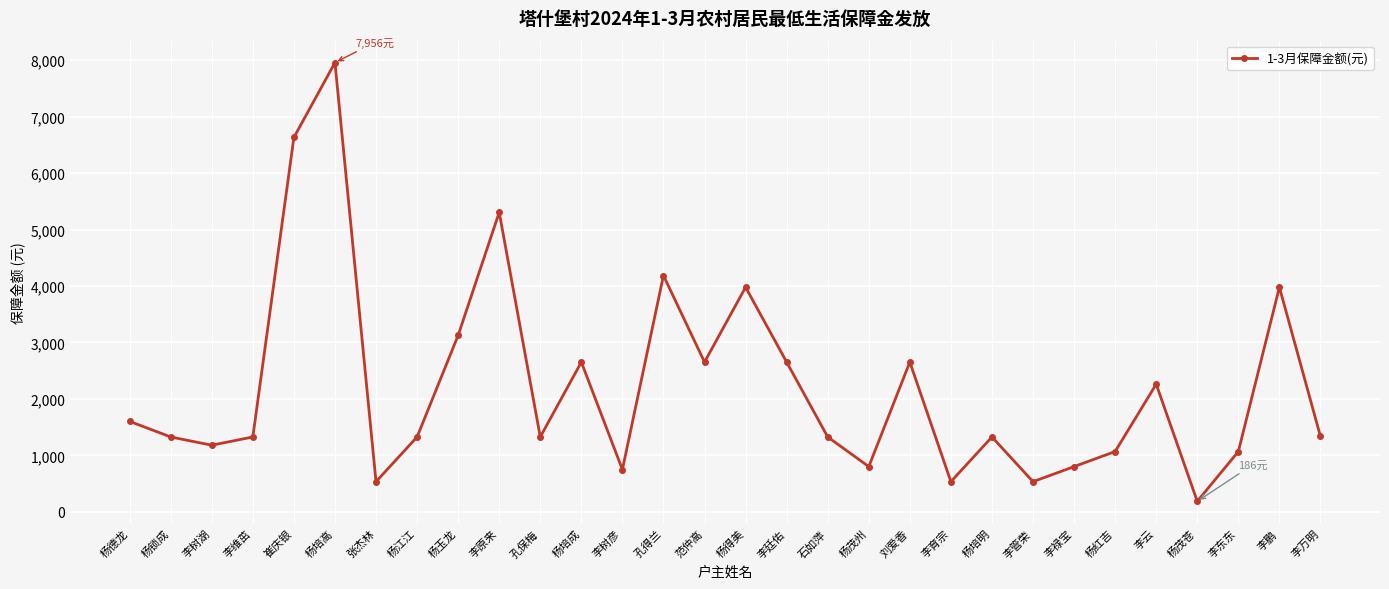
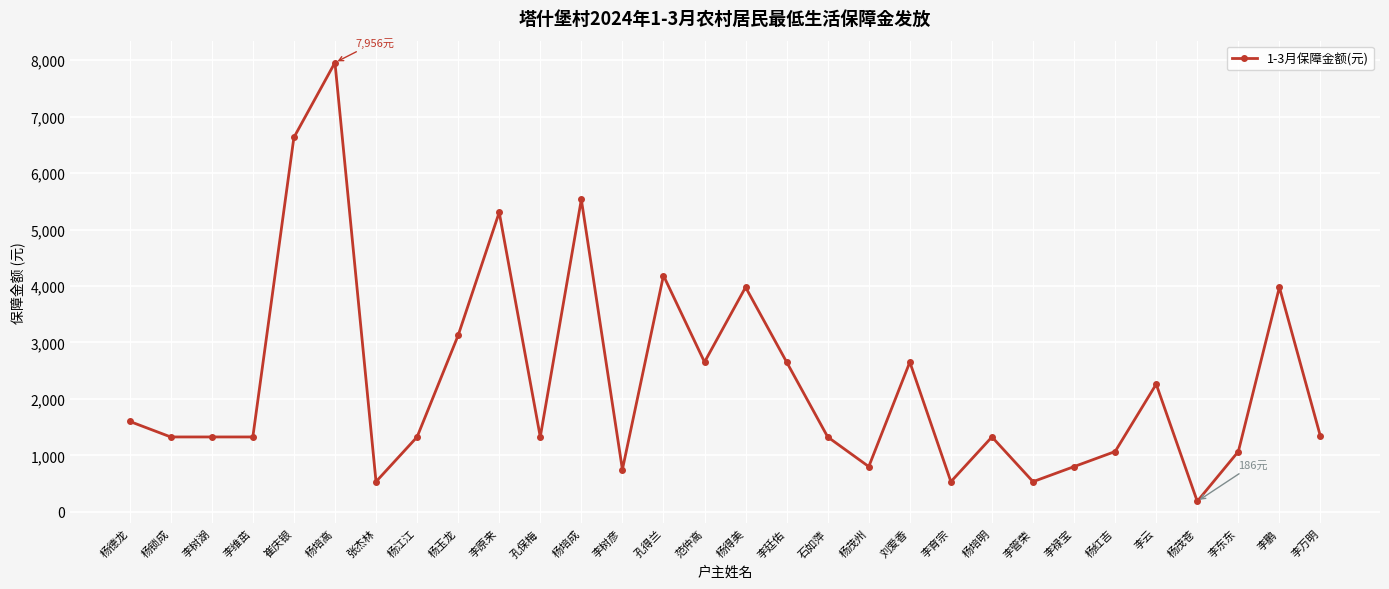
李树湖: 1,200 -> 1,300
杨培成: 2,700 -> 5,500
